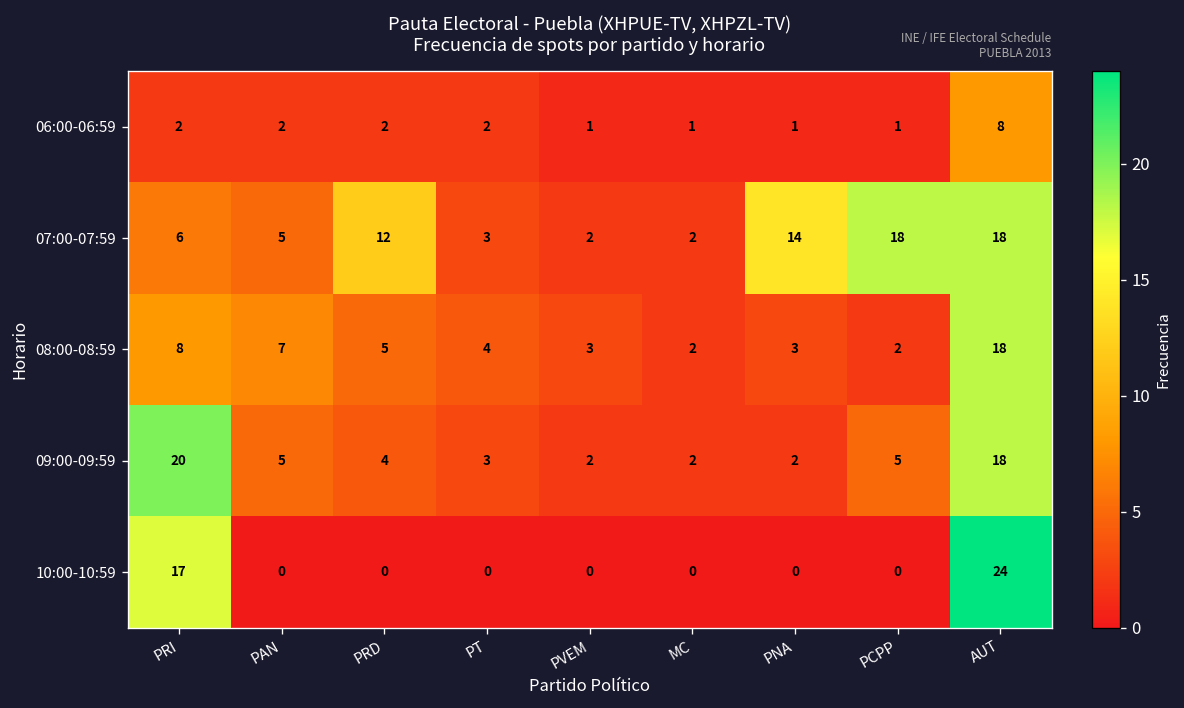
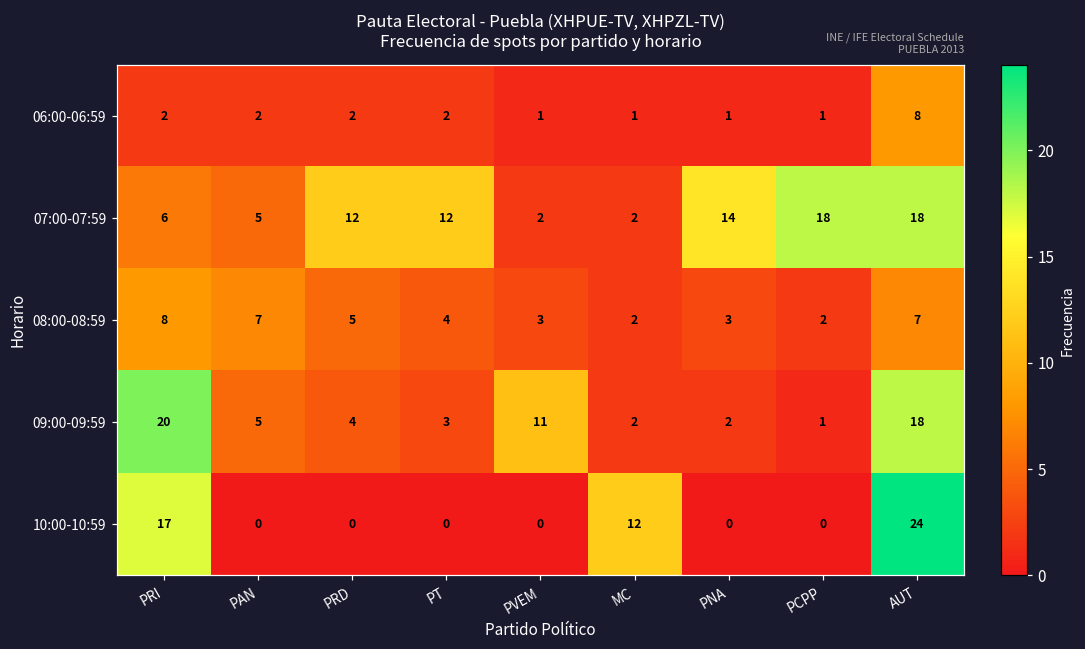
07:00-07:59, PT: 3 -> 12
08:00-08:59, AUT: 18 -> 7
09:00-09:59, PVEM: 2 -> 11
09:00-09:59, PCPP: 5 -> 1
10:00-10:59, MC: 0 -> 12
